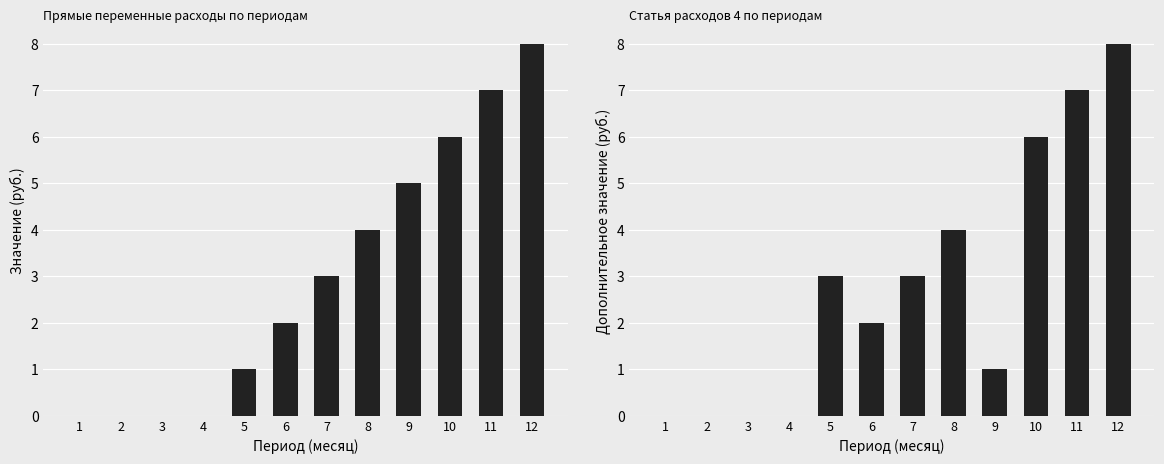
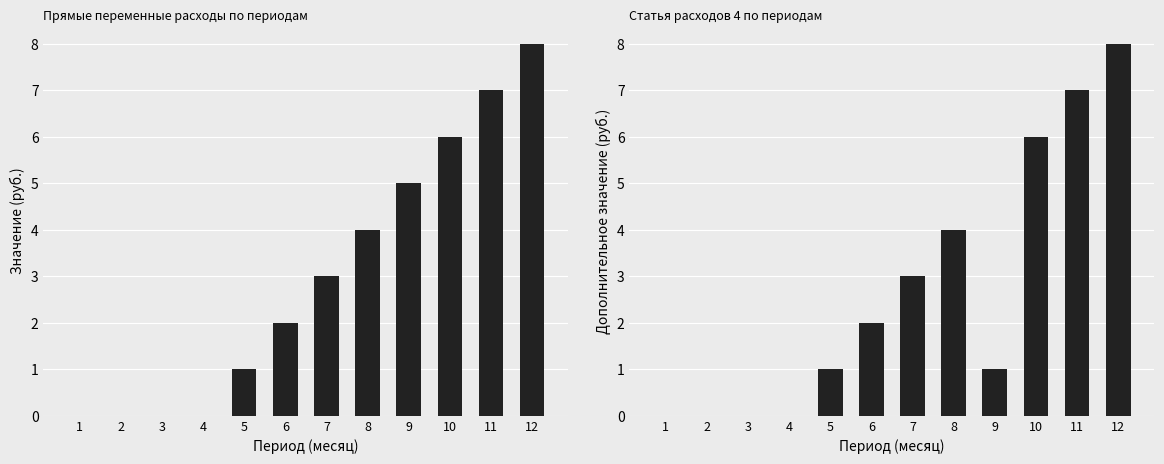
Статья расходов 4 по периодам, 5: 3 -> 1
